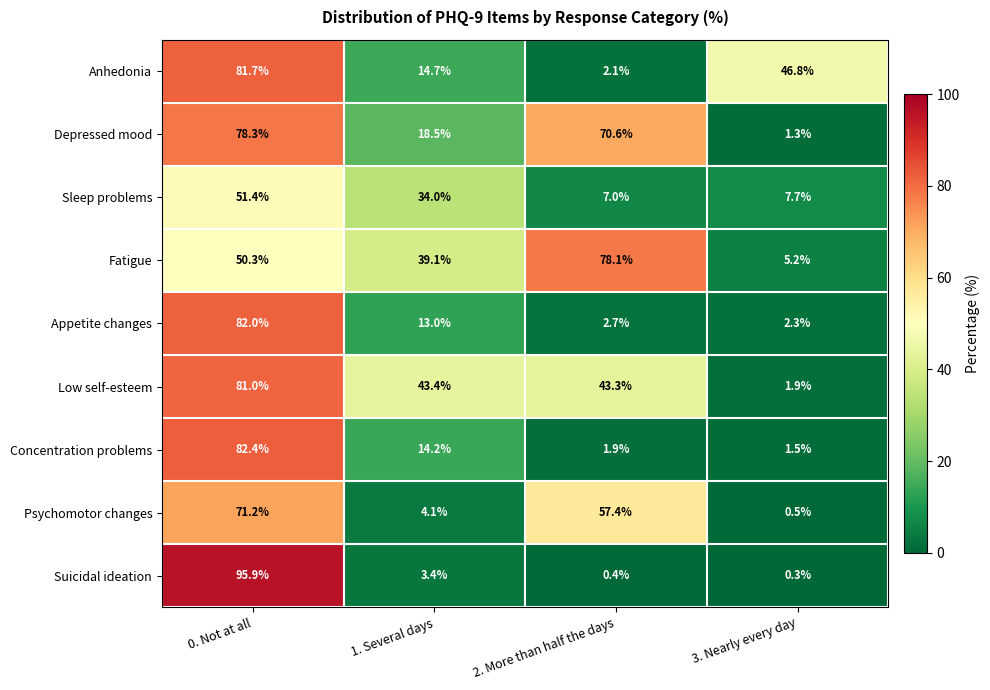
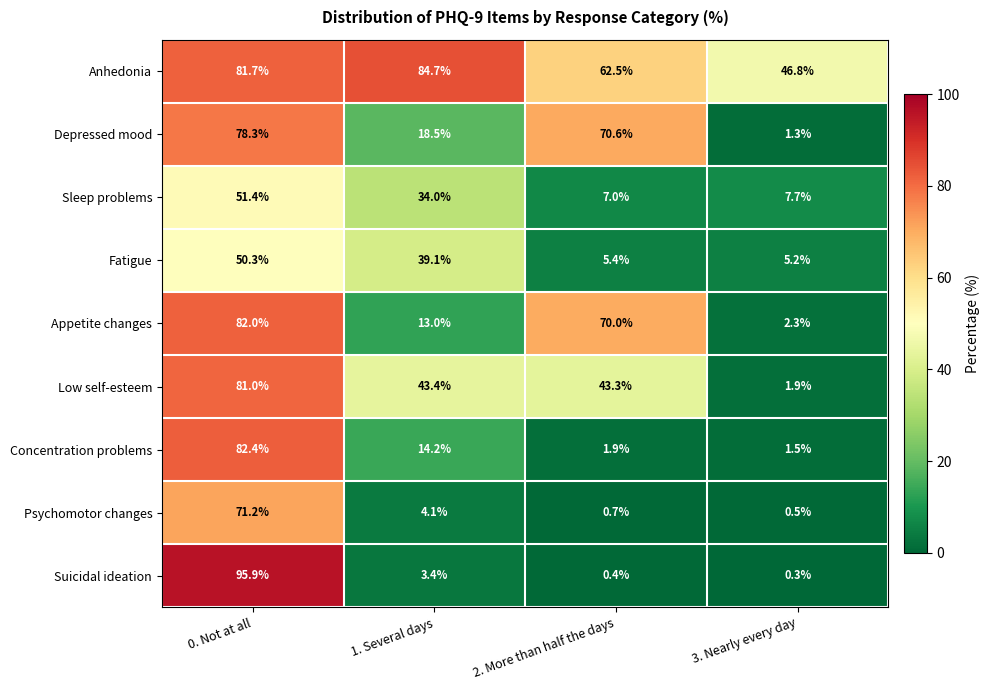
Anhedonia, 1. Several days: 14.7% -> 84.7%
Anhedonia, 2. More than half the days: 2.1% -> 62.5%
Fatigue, 2. More than half the days: 78.1% -> 5.4%
Appetite changes, 2. More than half the days: 2.7% -> 70.0%
Psychomotor changes, 2. More than half the days: 57.4% -> 0.7%
